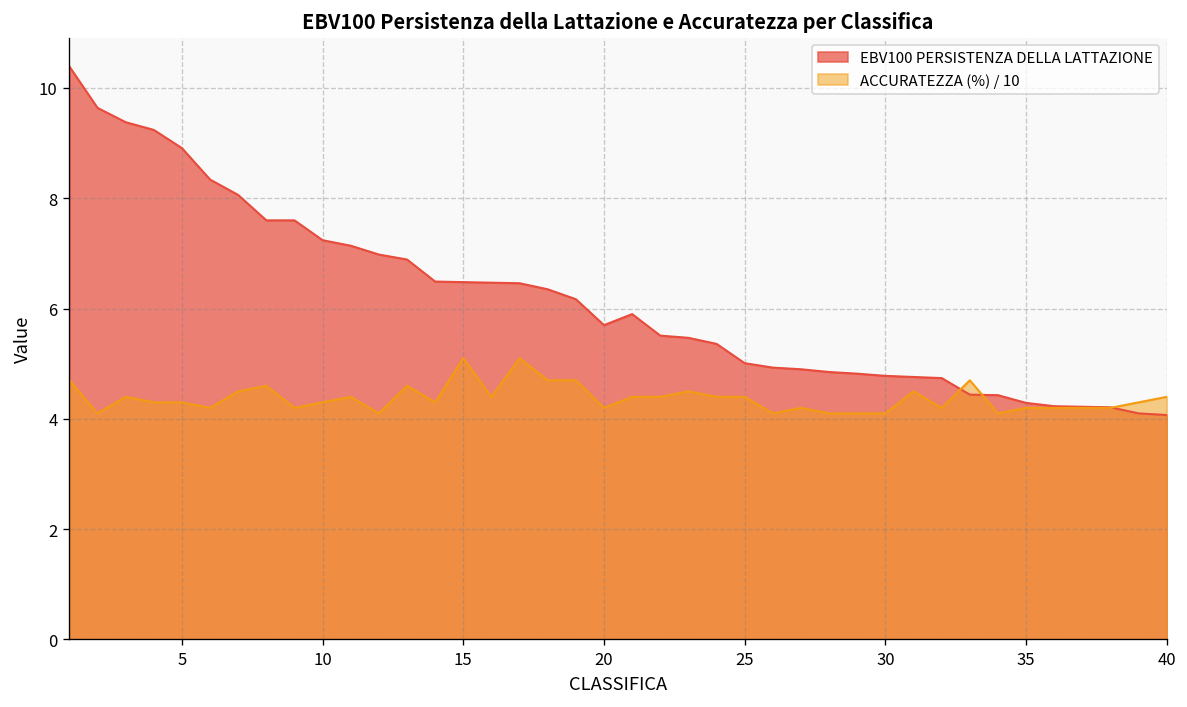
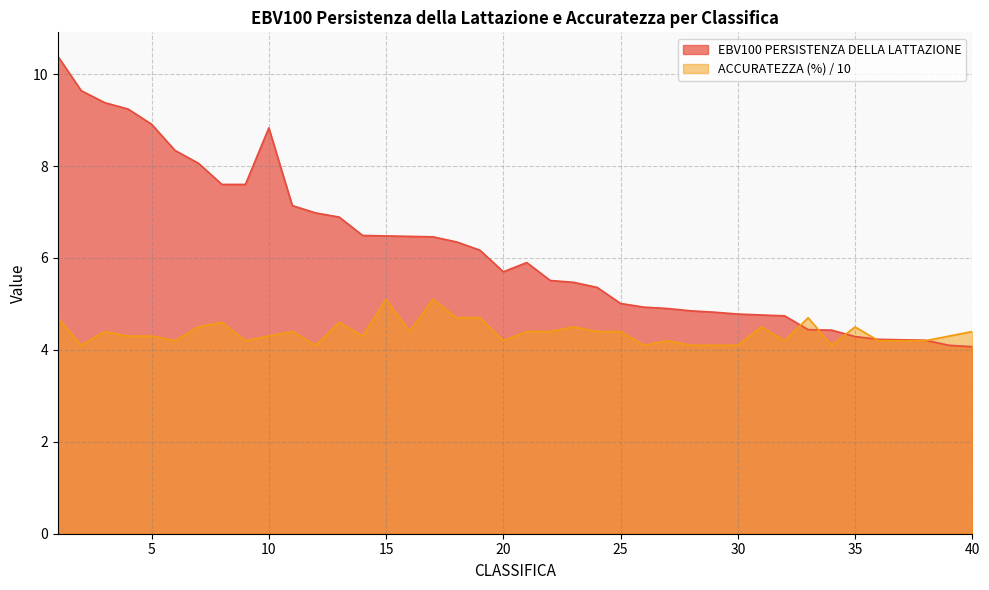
EBV100 PERSISTENZA DELLA LATTAZIONE, 10: 7.2 -> 8.8
ACCURATEZZA (%) / 10, 35: 4.2 -> 4.5
